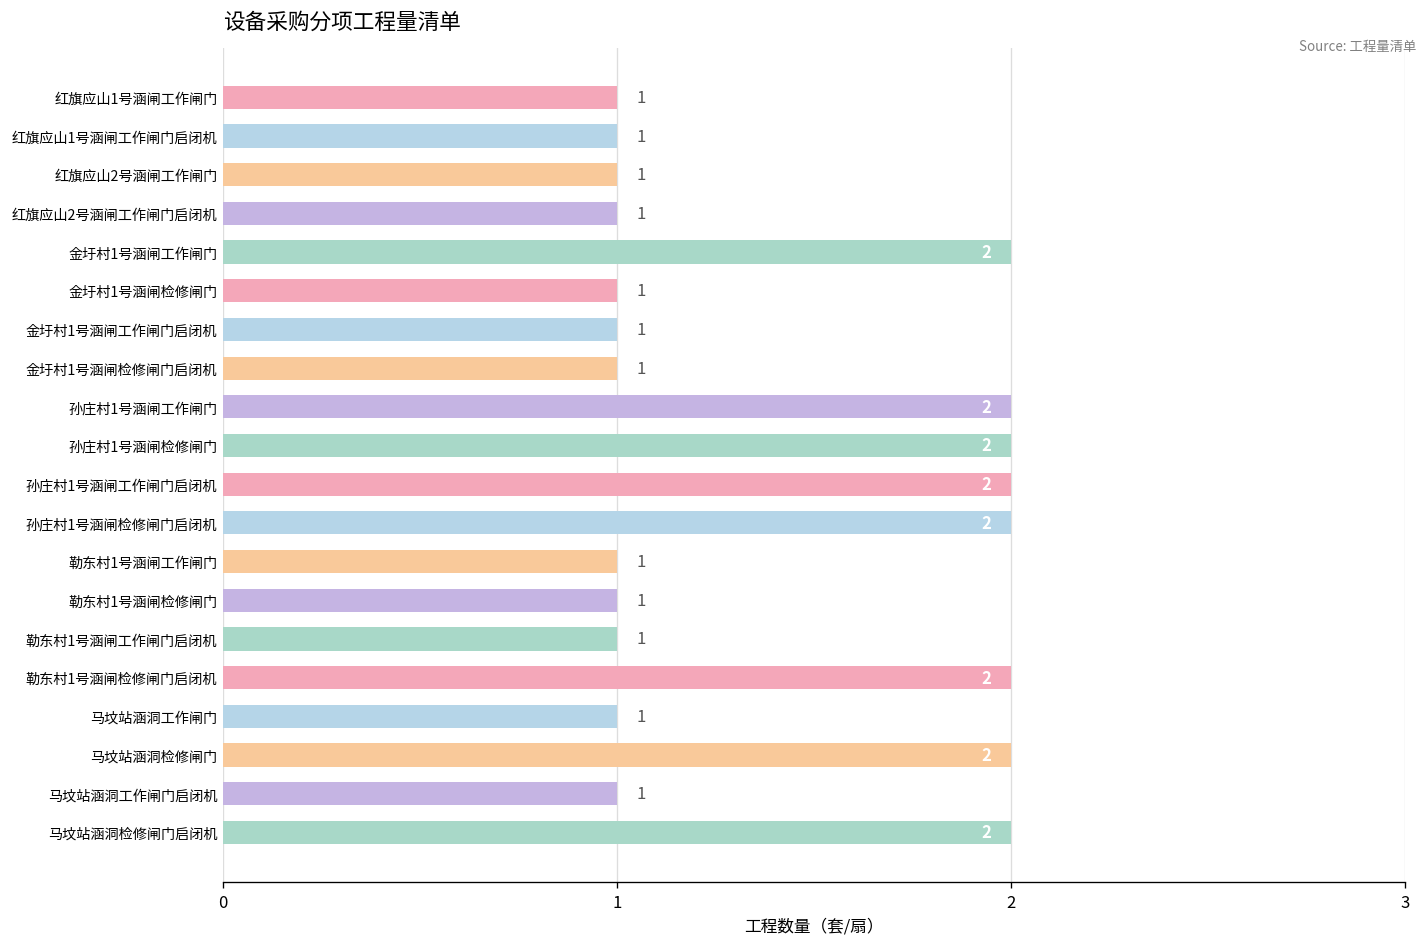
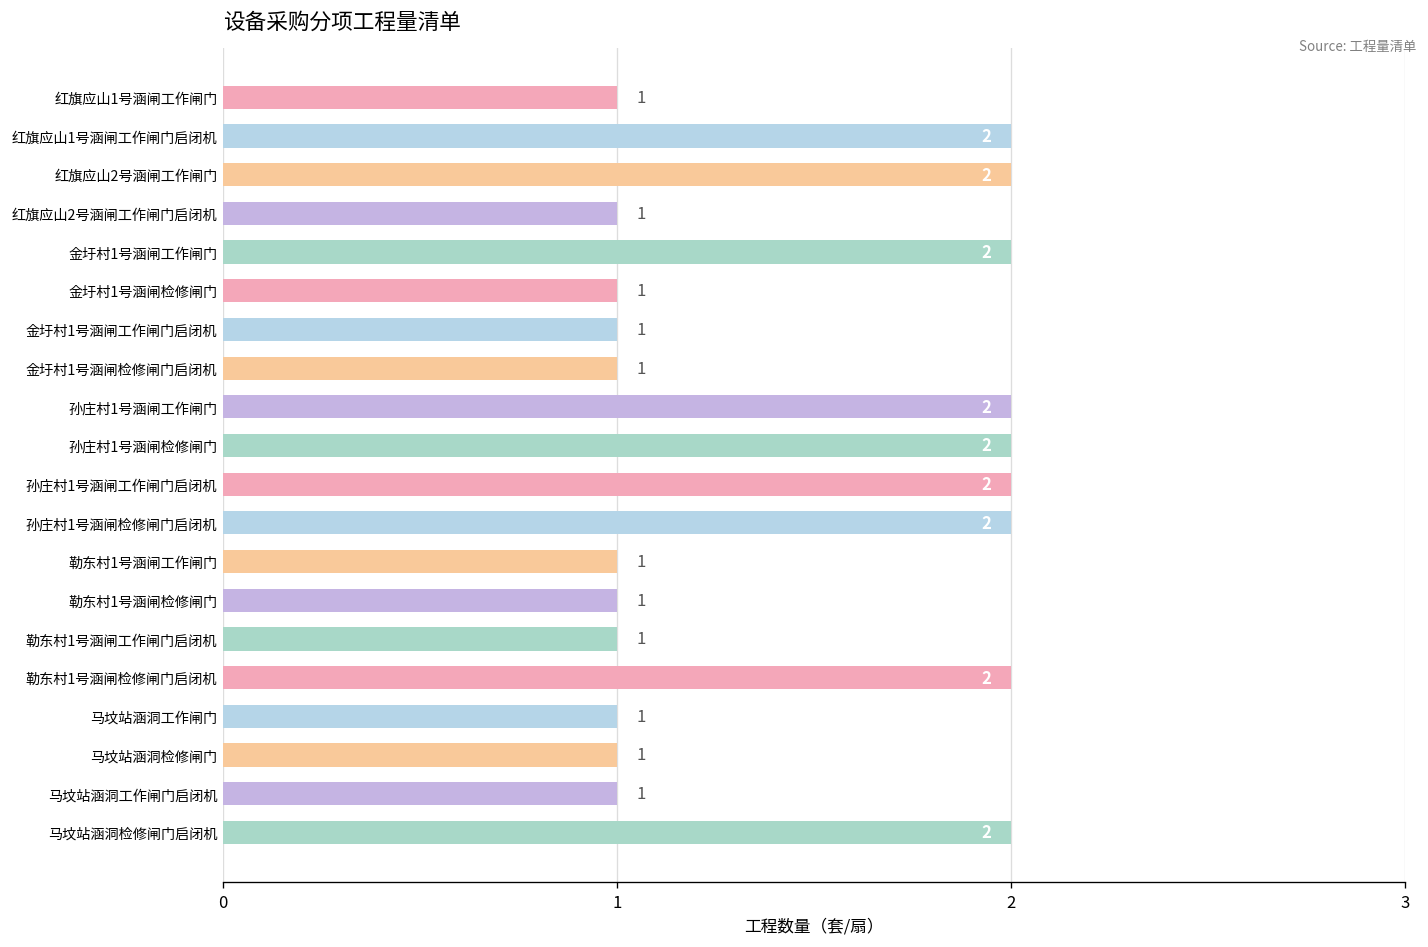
红旗应山1号涵闸工作闸门启闭机: 1 -> 2
红旗应山2号涵闸工作闸门: 1 -> 2
马坟站涵洞检修闸门: 2 -> 1
